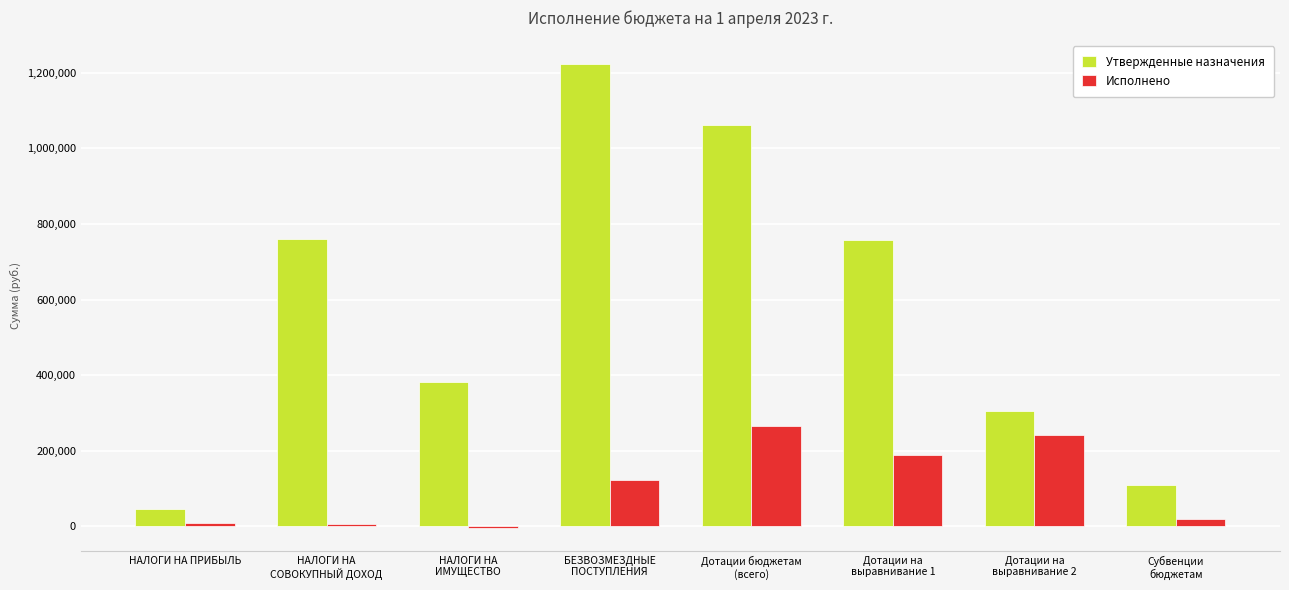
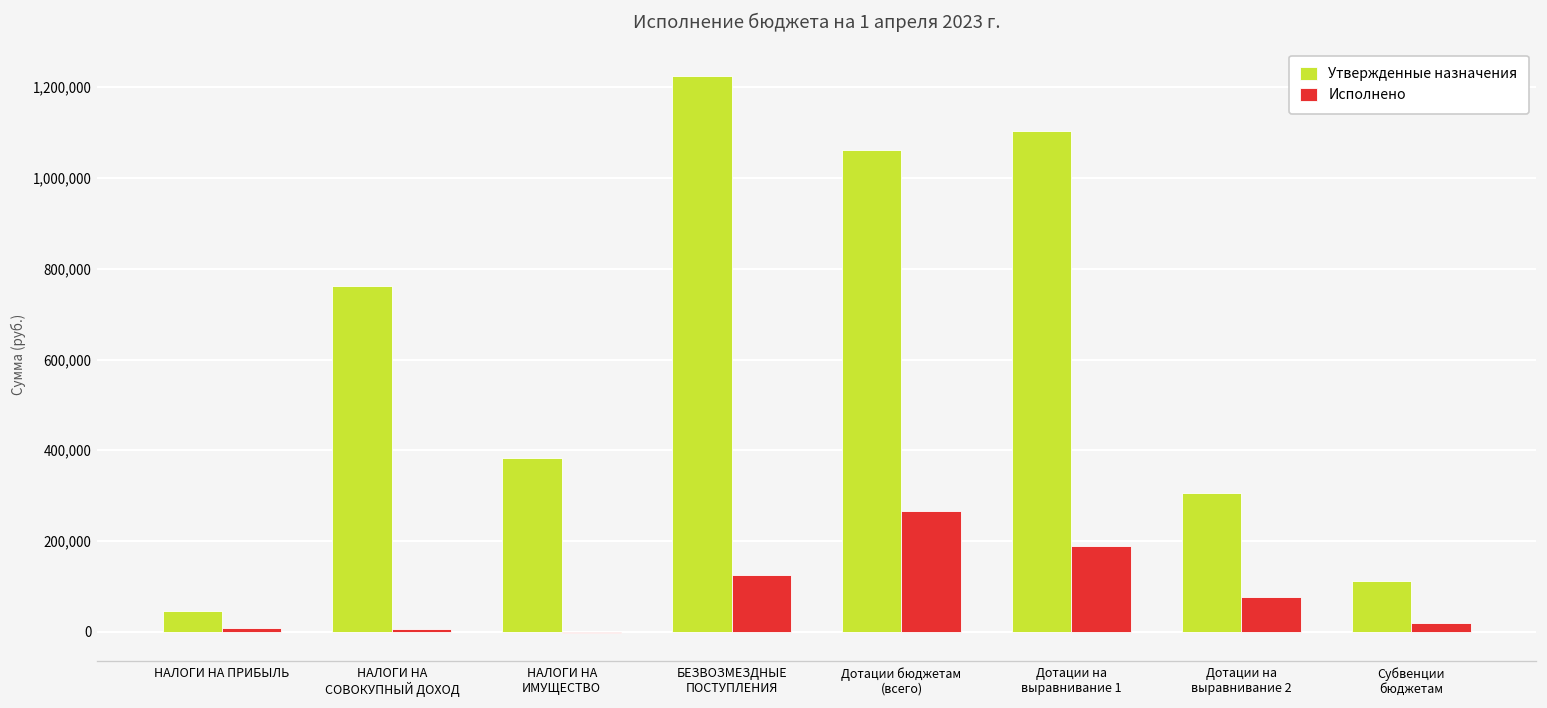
Утвержденные назначения, Дотации на выравнивание 1: 760,000 -> 1,100,000
Исполнено, Дотации на выравнивание 2: 240,000 -> 80,000
